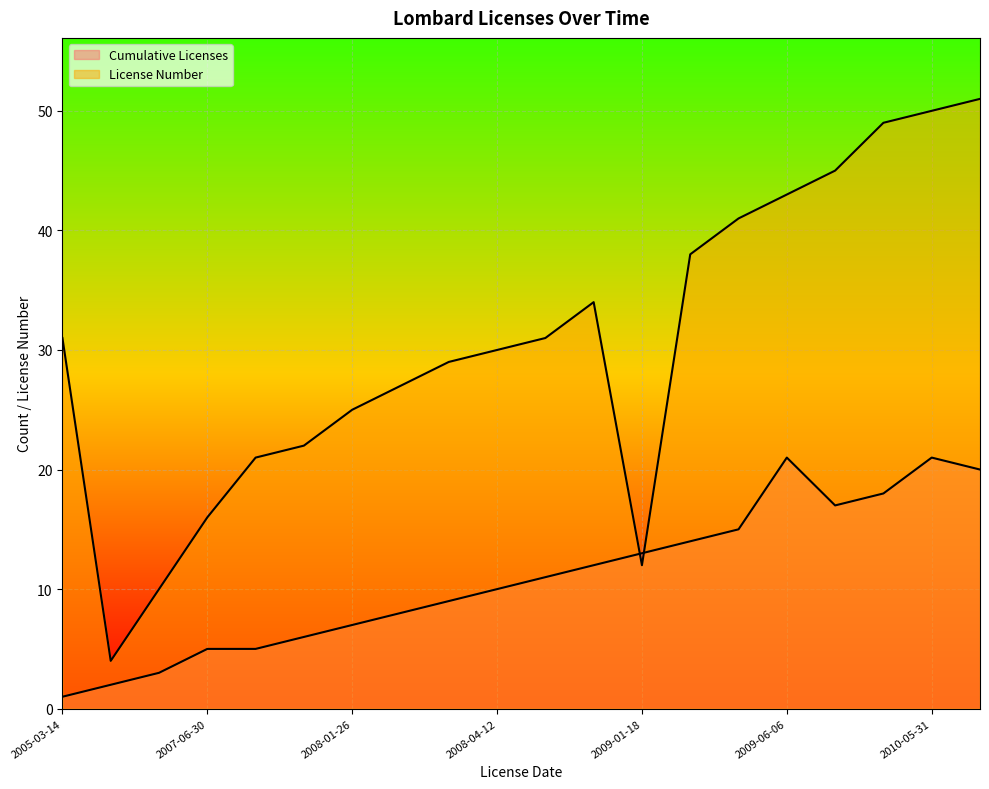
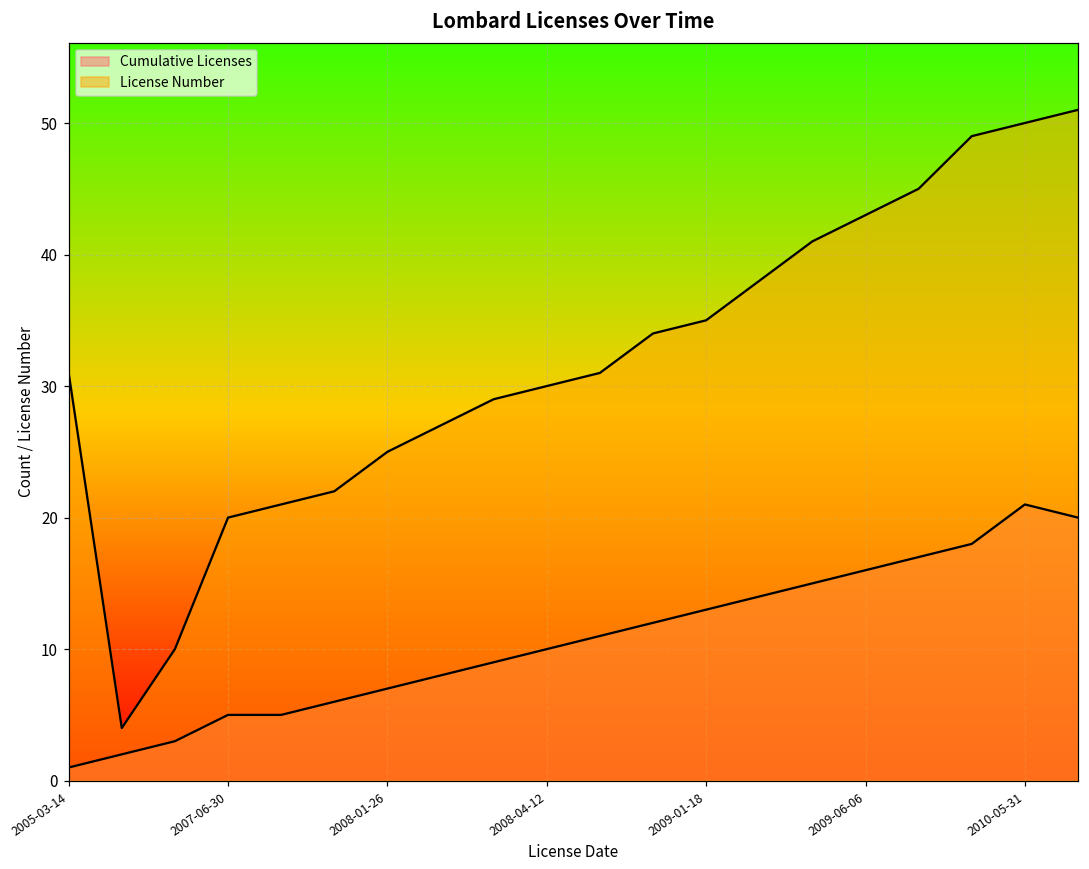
License Number, 2007-06-30: 16 -> 20
License Number, 2009-01-18: 12 -> 35
Cumulative Licenses, 2009-06-06: 21 -> 16
